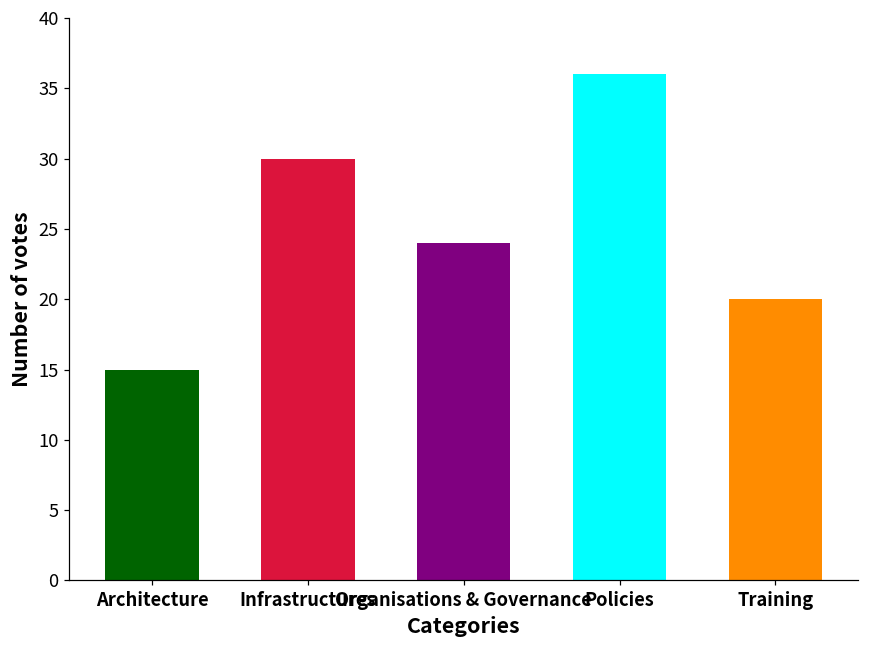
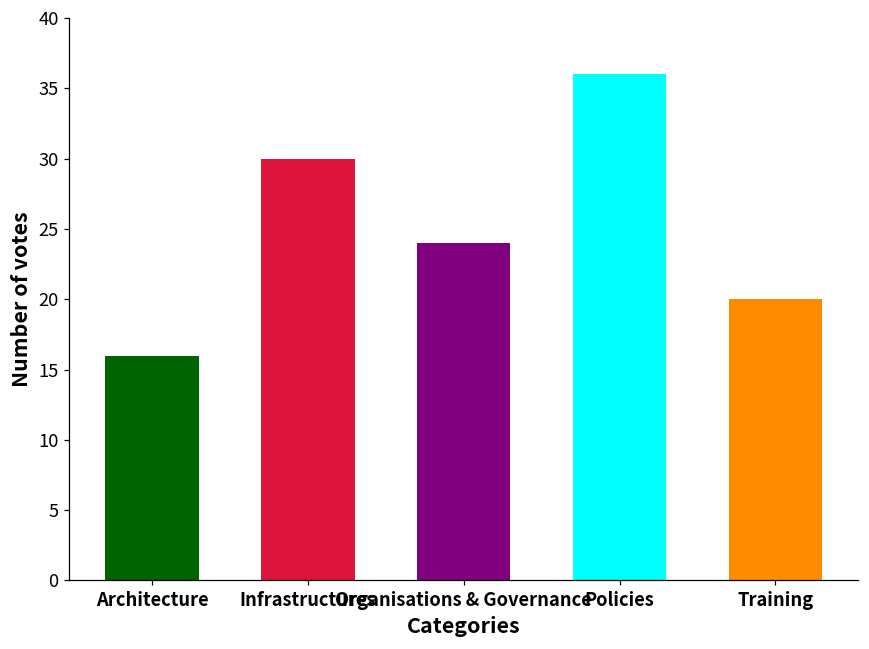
Architecture: 15 -> 16
